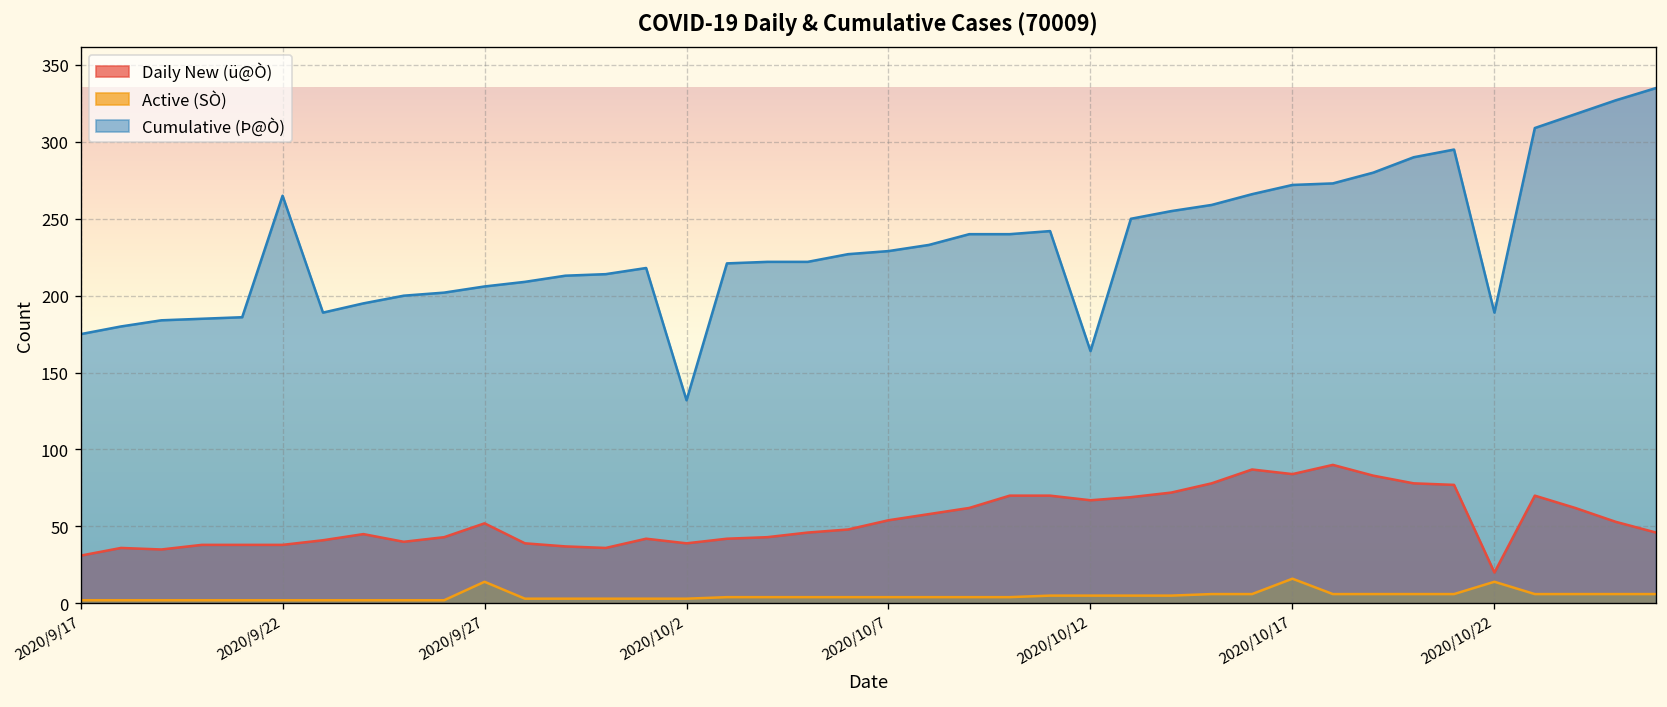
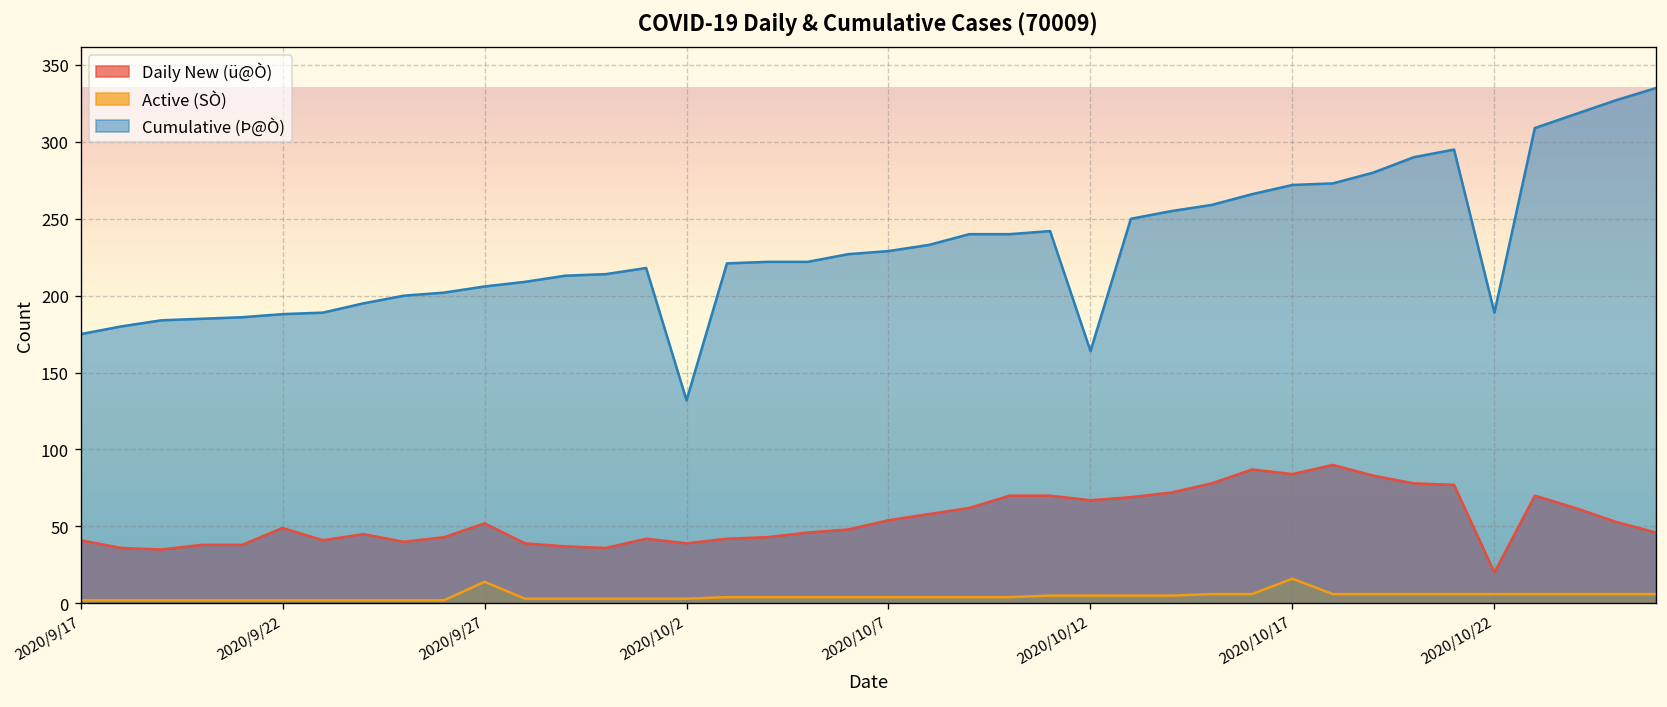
Daily New (ü@Ò), 2020/9/17: 31 -> 41
Daily New (ü@Ò), 2020/9/22: 38 -> 49
Cumulative (Þ@Ò), 2020/9/22: 265 -> 188
Active (SÒ), 2020/10/22: 14 -> 6
